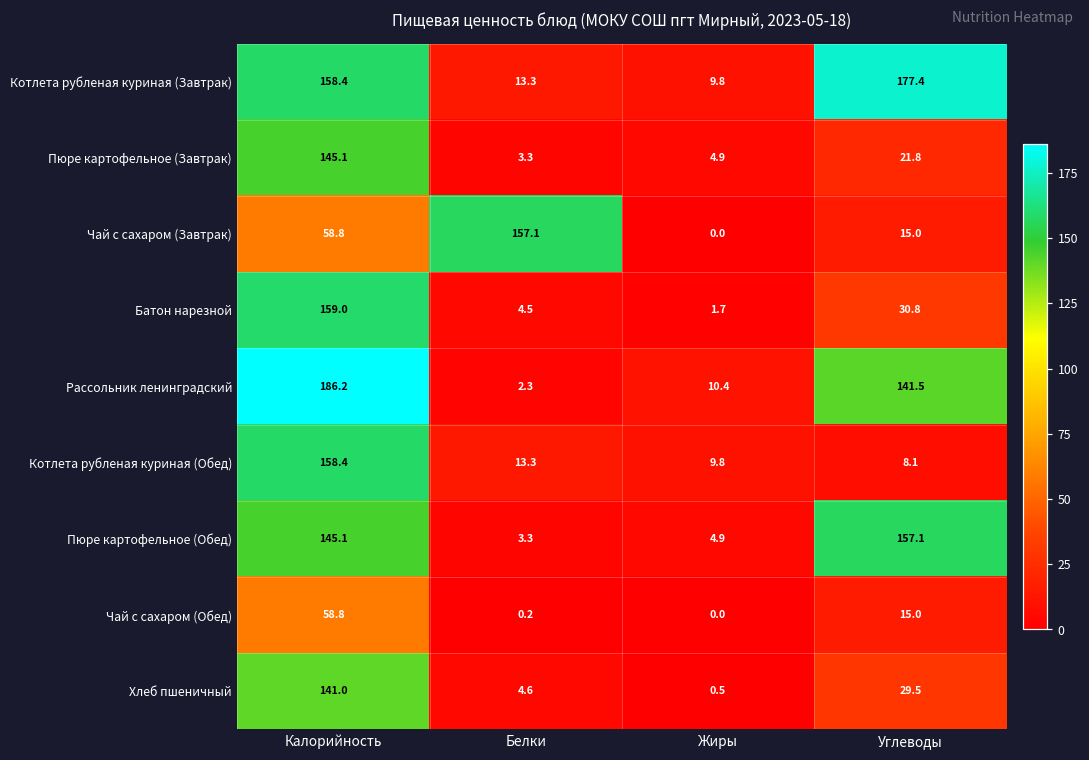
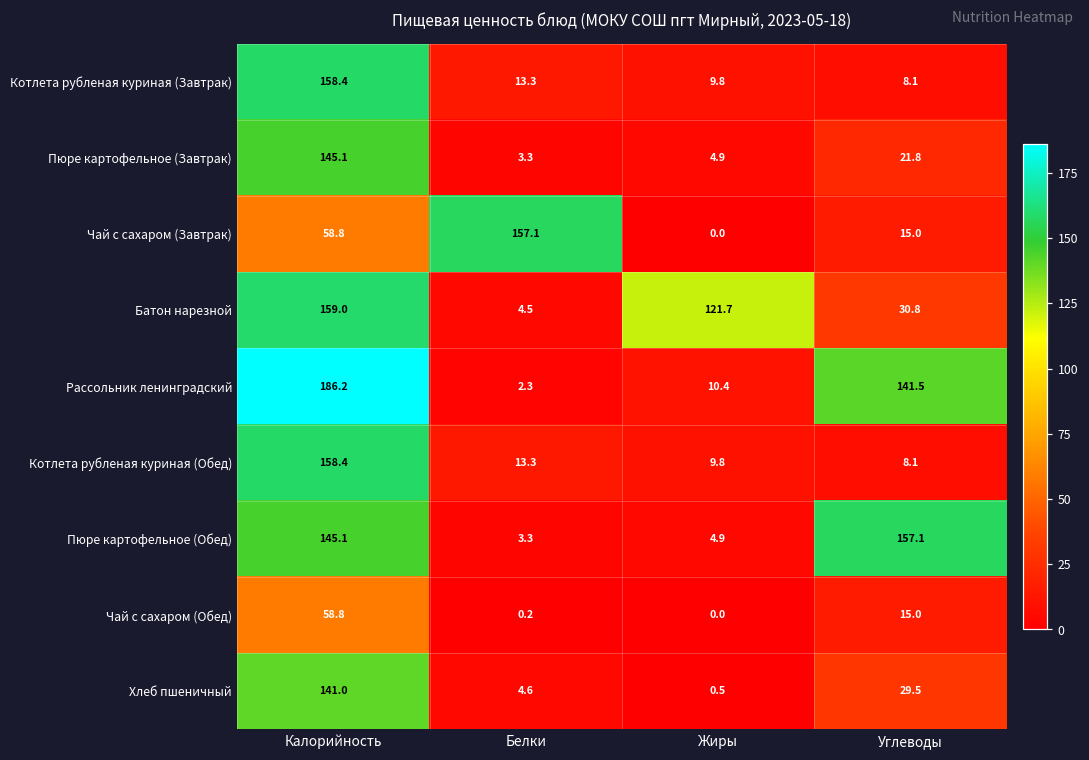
Котлета рубленая куриная (Завтрак), Углеводы: 177.4 -> 8.1
Батон нарезной, Жиры: 1.7 -> 121.7
